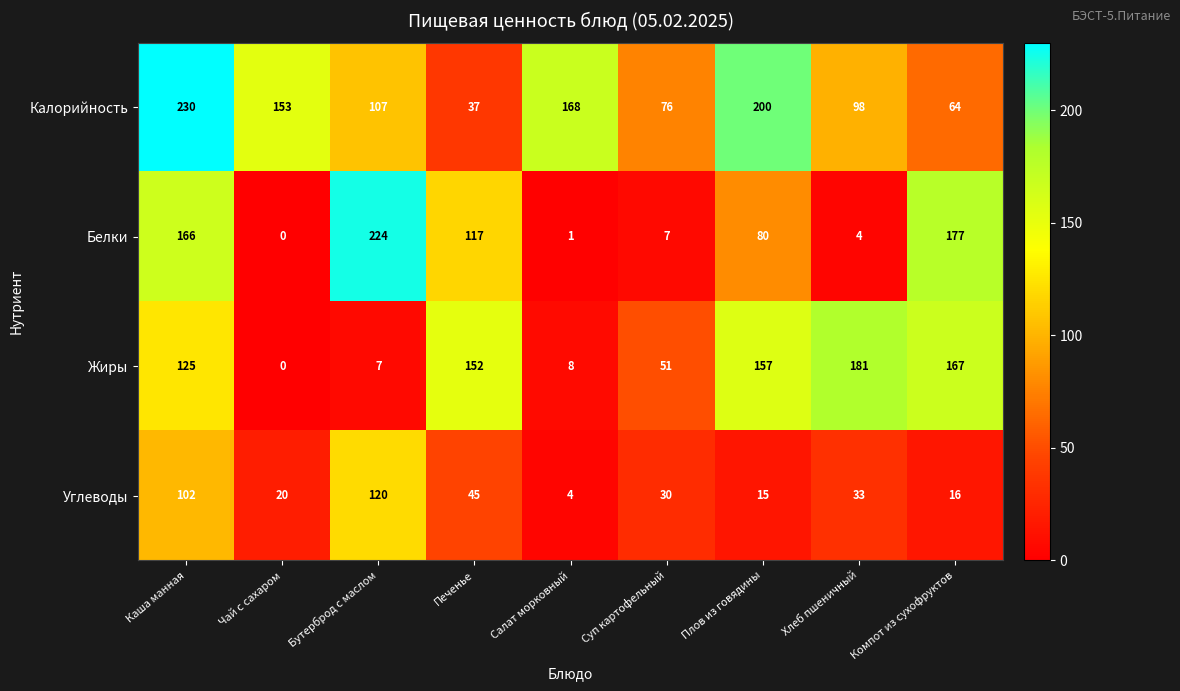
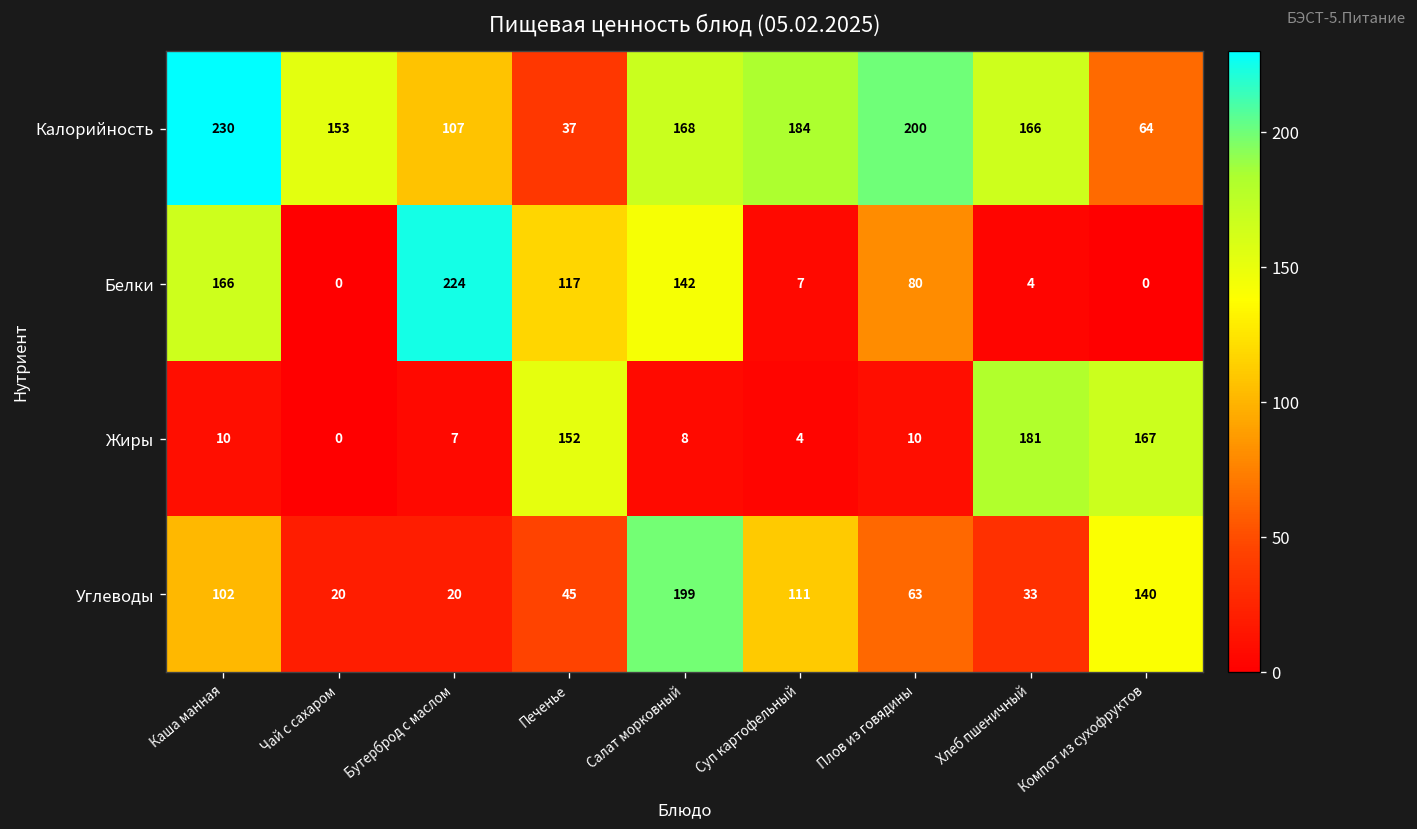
Калорийность, Суп картофельный: 76 -> 184
Калорийность, Хлеб пшеничный: 98 -> 166
Белки, Салат морковный: 1 -> 142
Белки, Компот из сухофруктов: 177 -> 0
Жиры, Каша манная: 125 -> 10
Жиры, Суп картофельный: 51 -> 4
Жиры, Плов из говядины: 157 -> 10
Углеводы, Бутерброд с маслом: 120 -> 20
Углеводы, Салат морковный: 4 -> 199
Углеводы, Суп картофельный: 30 -> 111
Углеводы, Плов из говядины: 15 -> 63
Углеводы, Компот из сухофруктов: 16 -> 140
